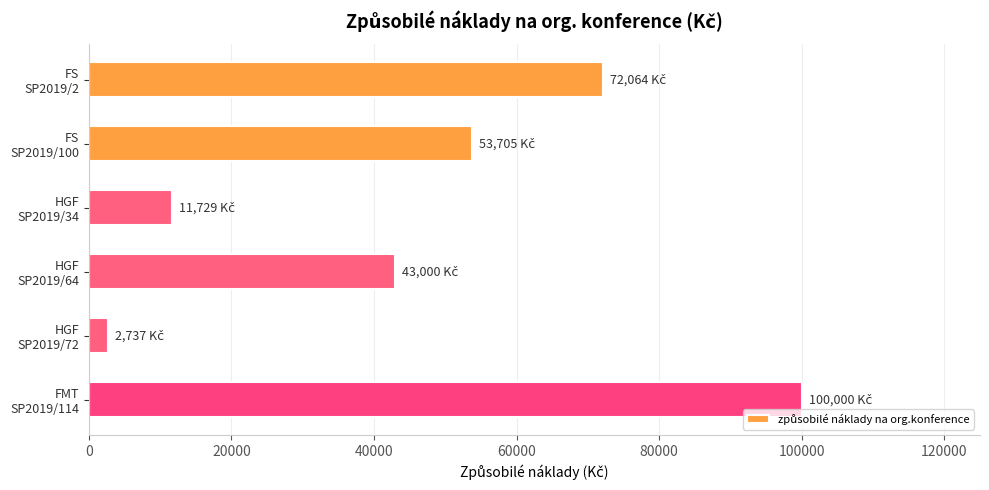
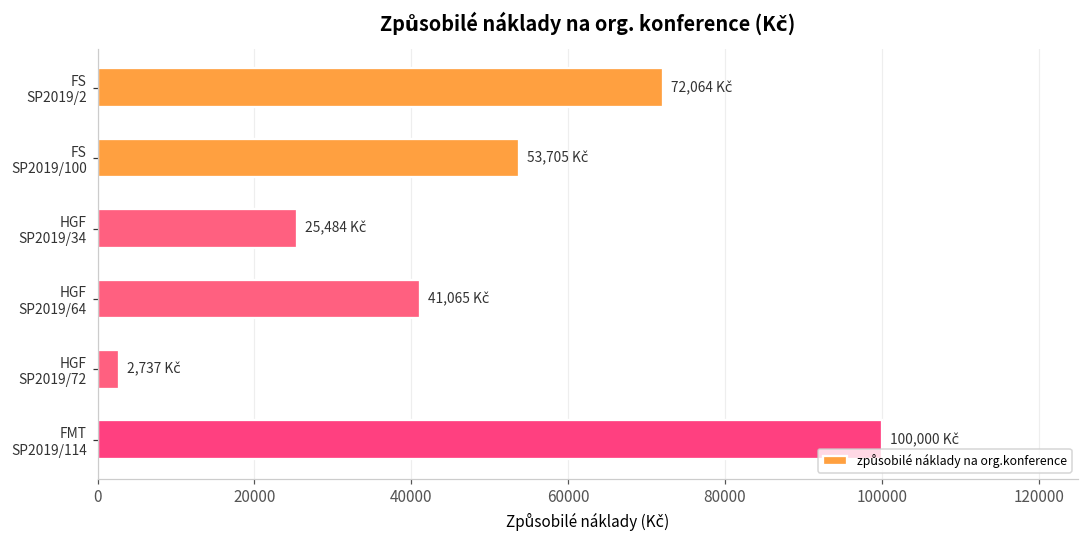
HGF SP2019/34: 11,729 -> 25,484
HGF SP2019/64: 43,000 -> 41,065
